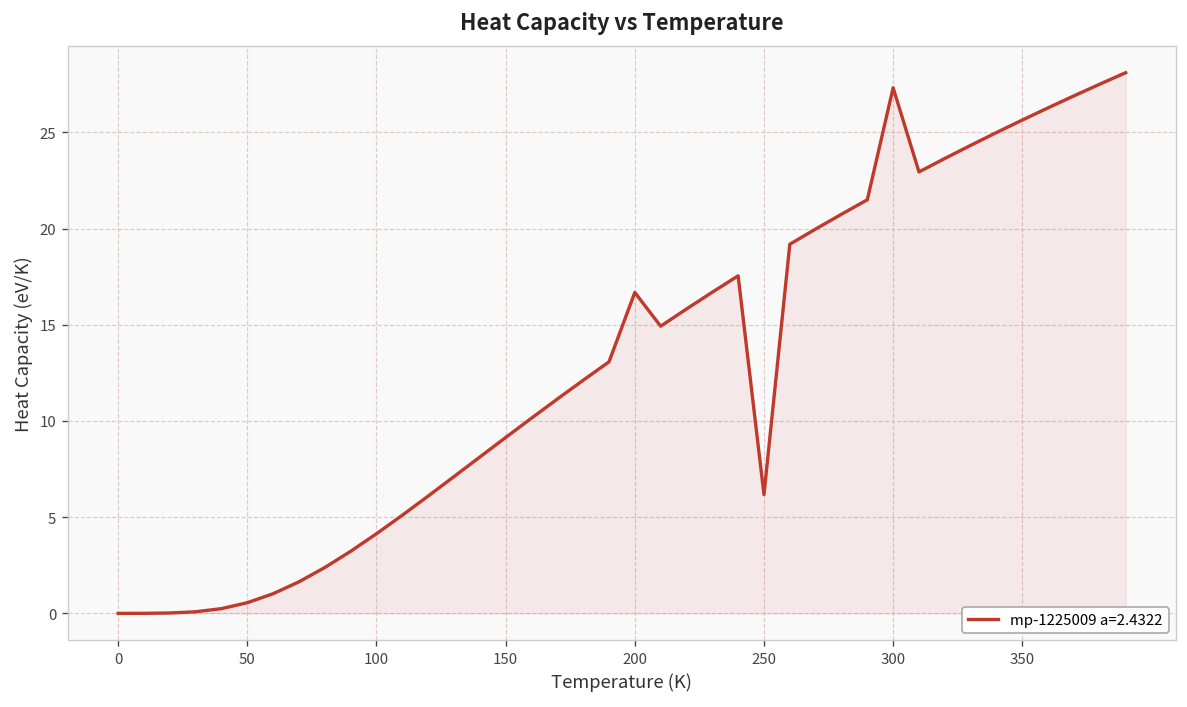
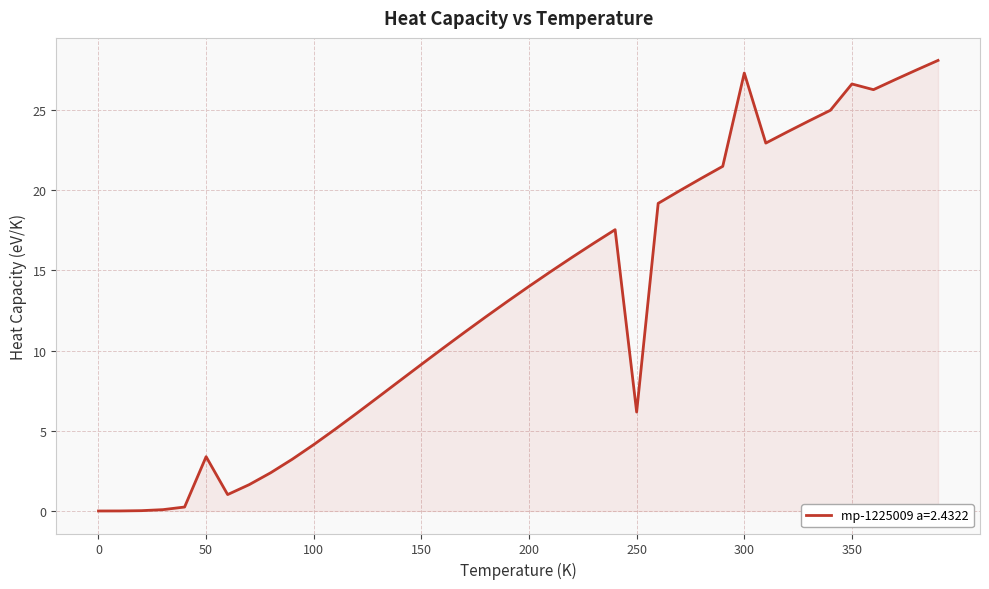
50: 0.6 -> 3.4
200: 16.7 -> 14.0
350: 25.6 -> 26.6
